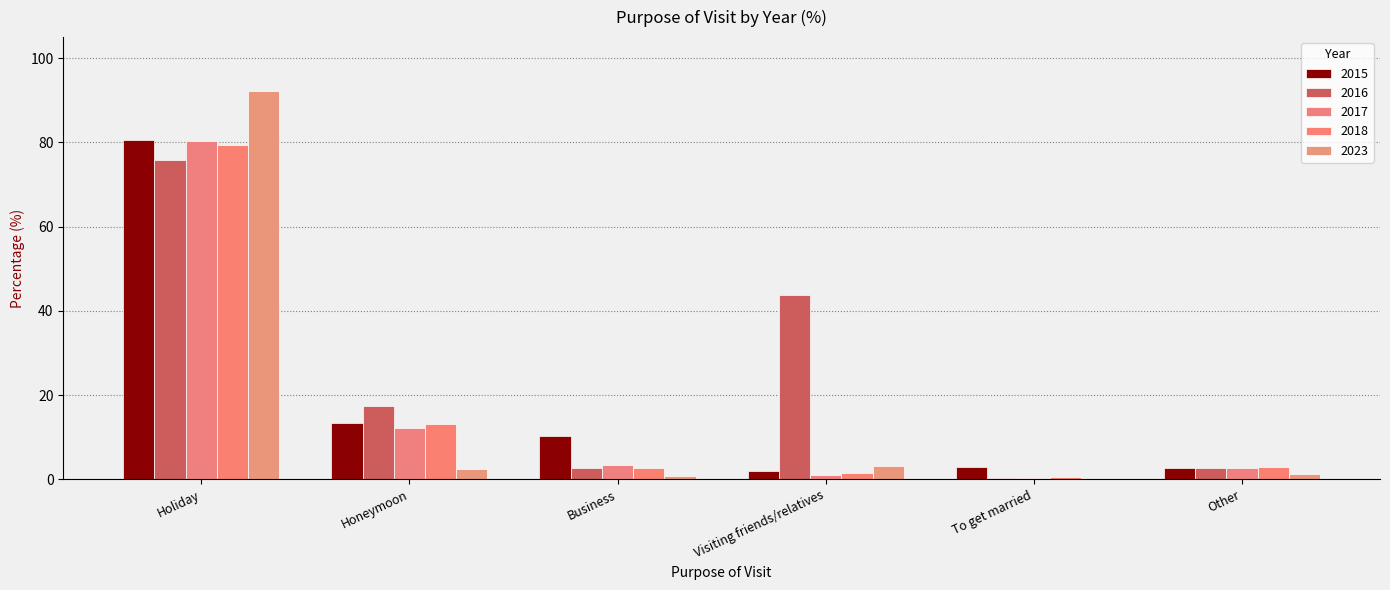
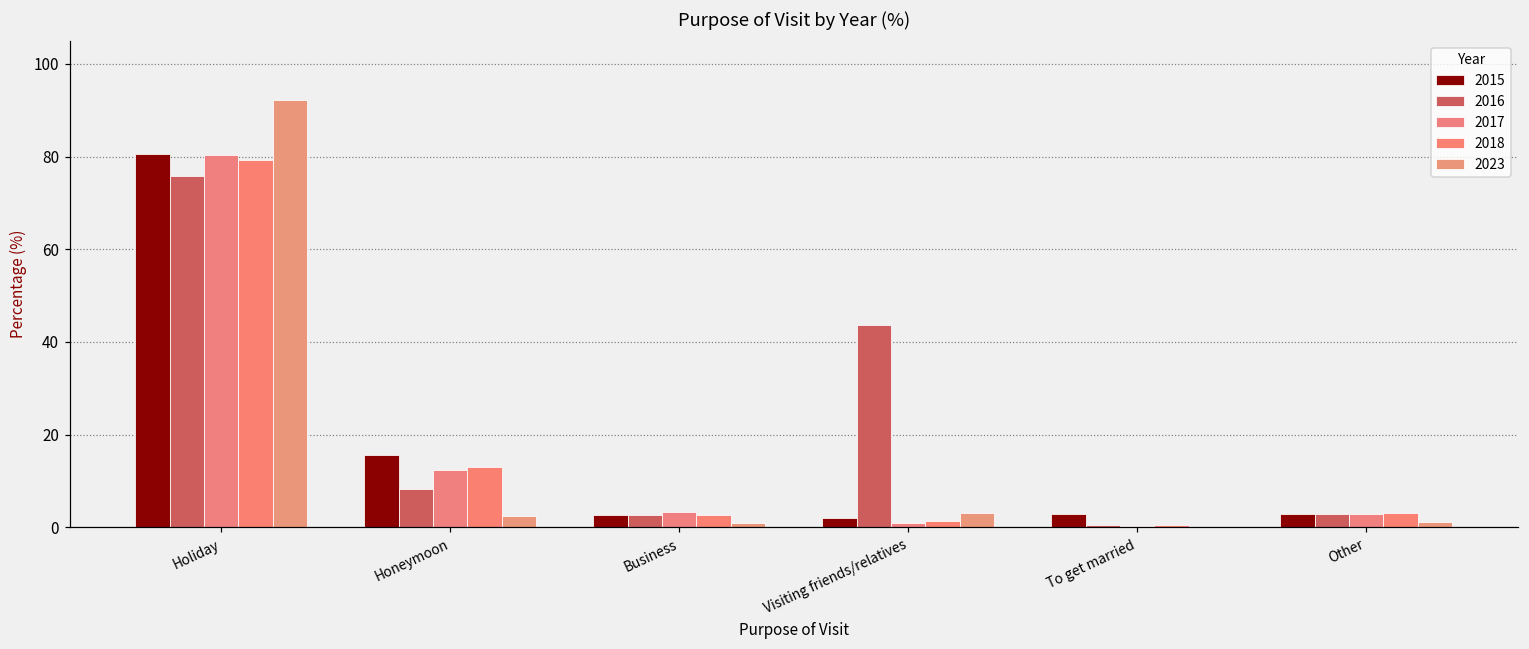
2015, Honeymoon: 13 -> 16
2016, Honeymoon: 17 -> 8
2015, Business: 10 -> 3
